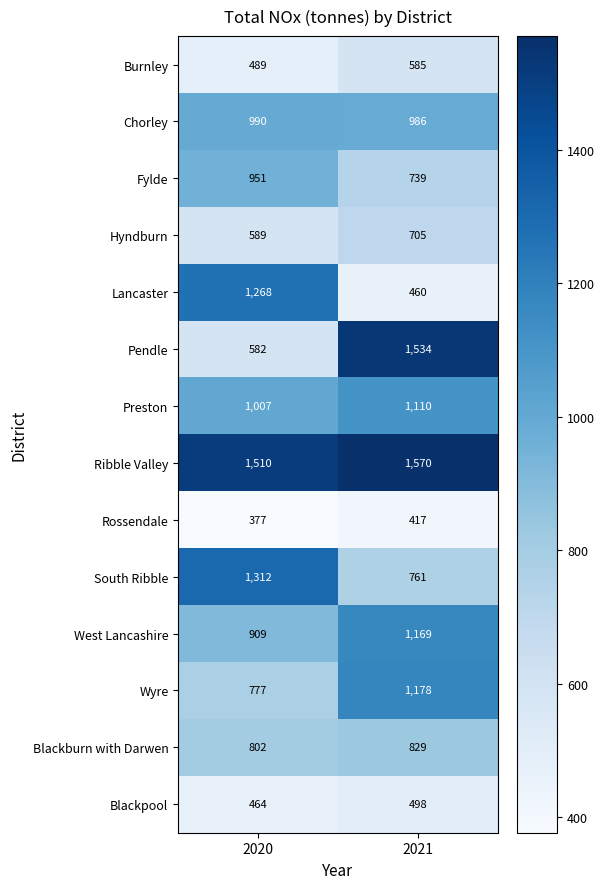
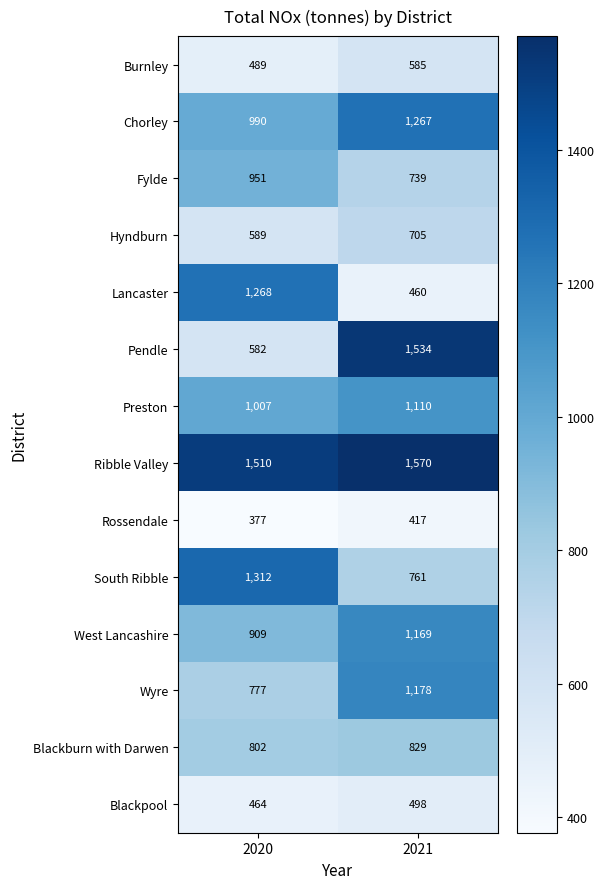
Chorley, 2021: 986 -> 1,267
